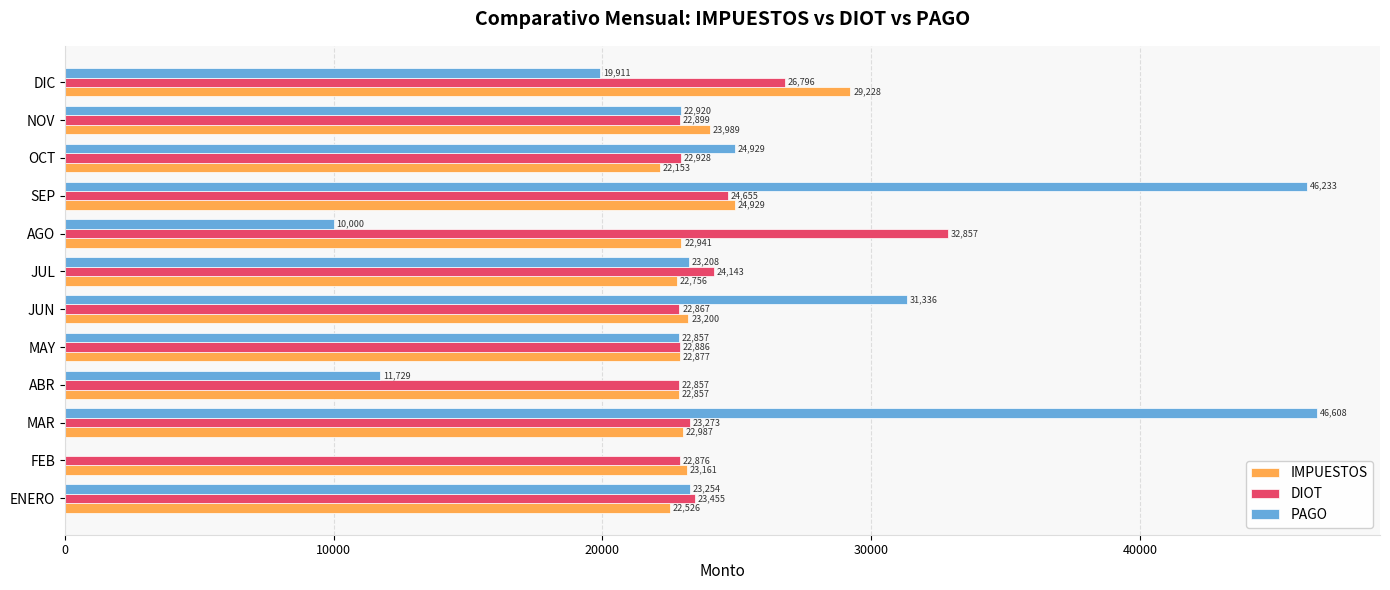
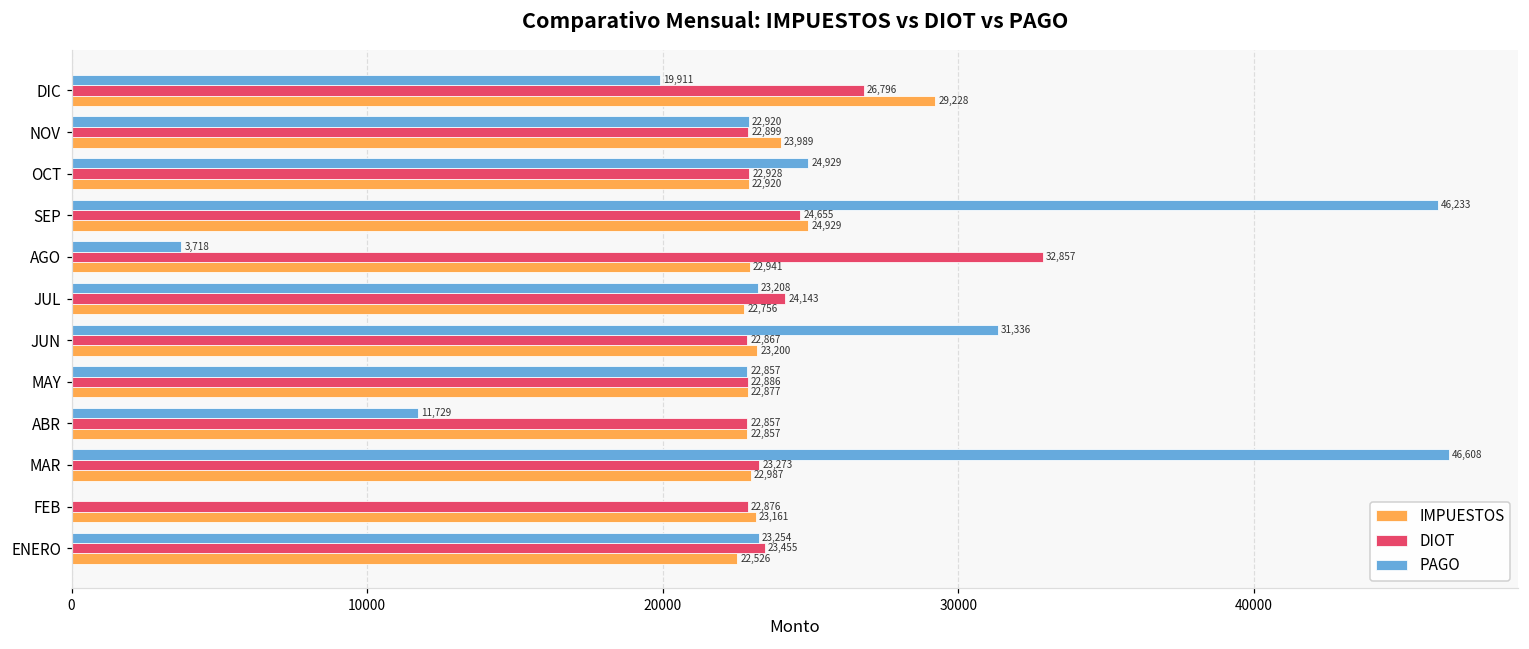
IMPUESTOS, OCT: 22,153 -> 22,920
PAGO, AGO: 10,000 -> 3,718
